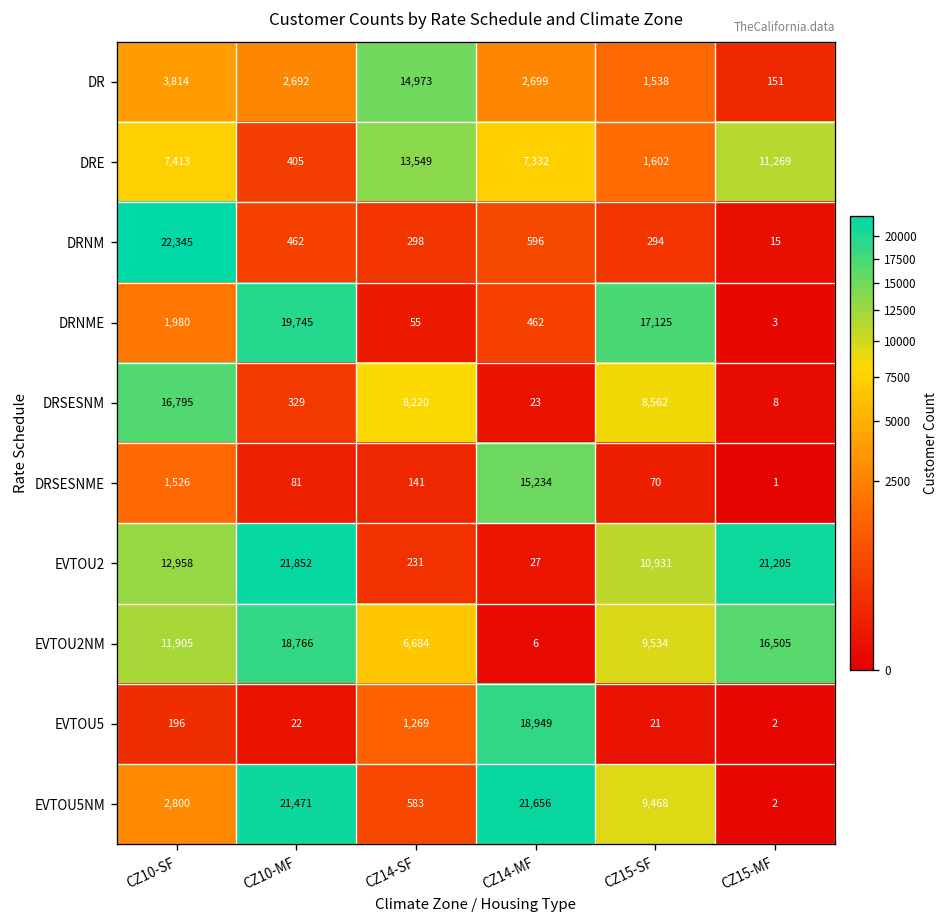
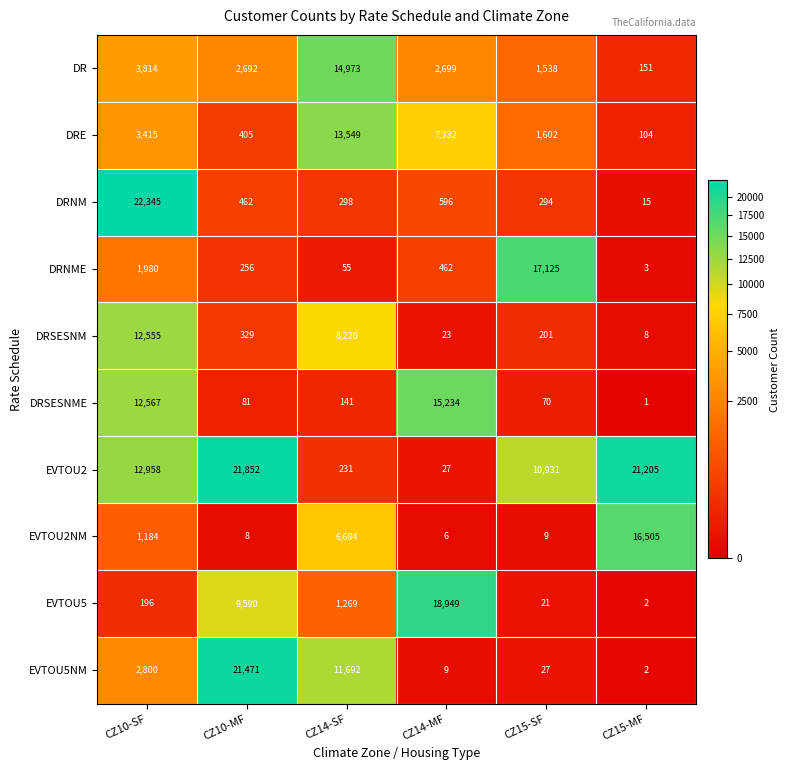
DRE, CZ10-SF: 7,413 -> 3,415
DRE, CZ15-MF: 11,269 -> 104
DRNME, CZ10-MF: 19,745 -> 256
DRSESNM, CZ10-SF: 16,795 -> 12,555
DRSESNM, CZ15-SF: 8,562 -> 201
DRSESNME, CZ10-SF: 1,526 -> 12,567
EVTOU2NM, CZ10-SF: 11,905 -> 1,184
EVTOU2NM, CZ10-MF: 18,766 -> 8
EVTOU2NM, CZ15-SF: 9,534 -> 9
EVTOU5, CZ10-MF: 22 -> 9,590
EVTOU5NM, CZ14-SF: 583 -> 11,692
EVTOU5NM, CZ14-MF: 21,656 -> 9
EVTOU5NM, CZ15-SF: 9,468 -> 27
